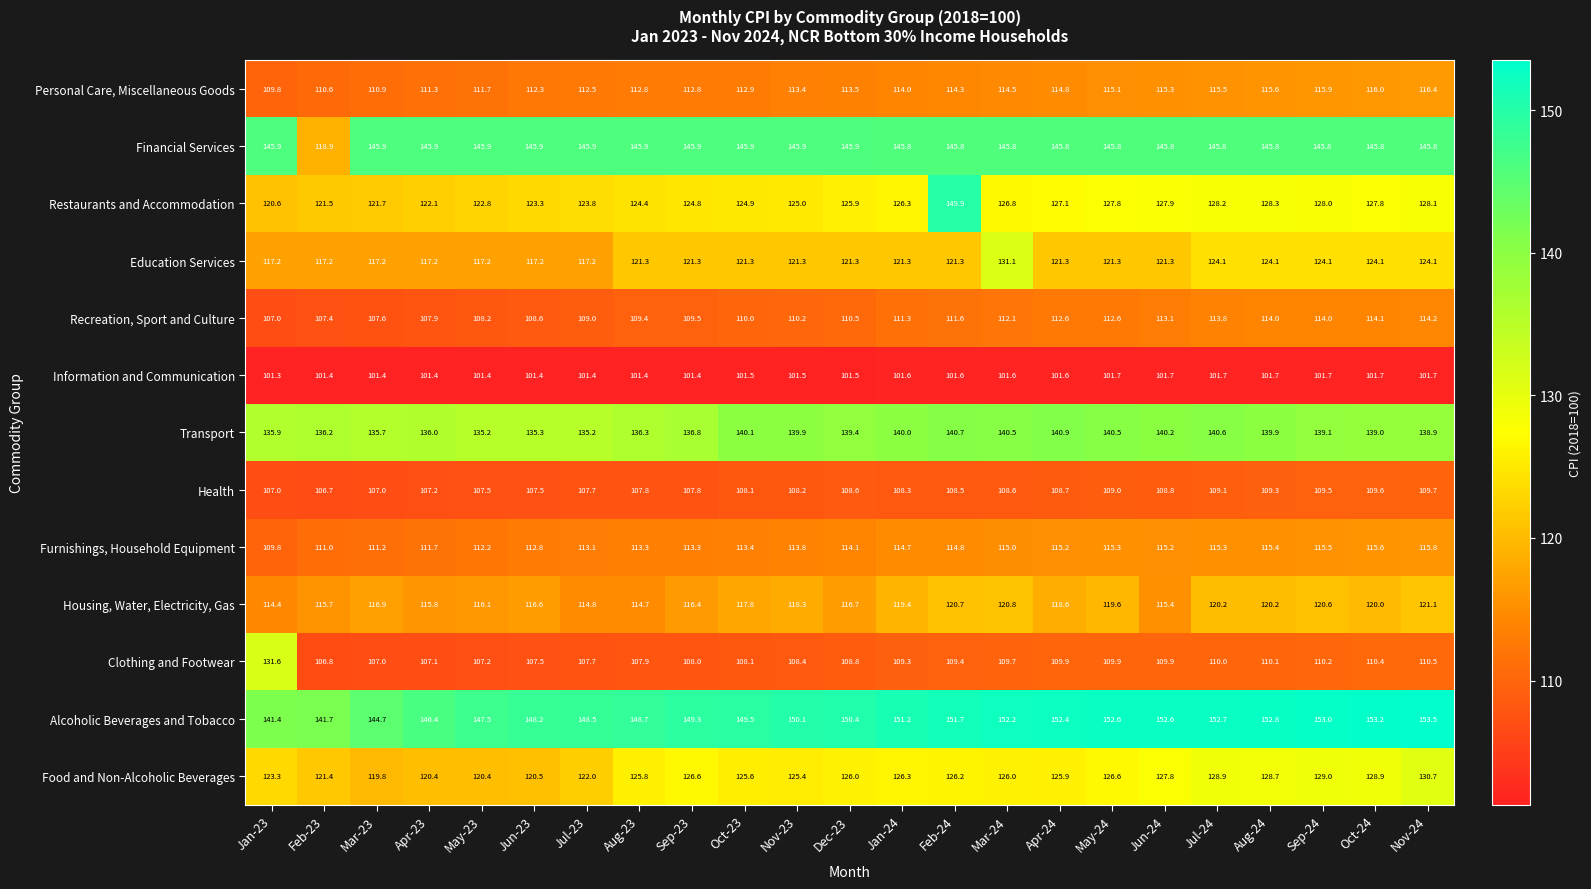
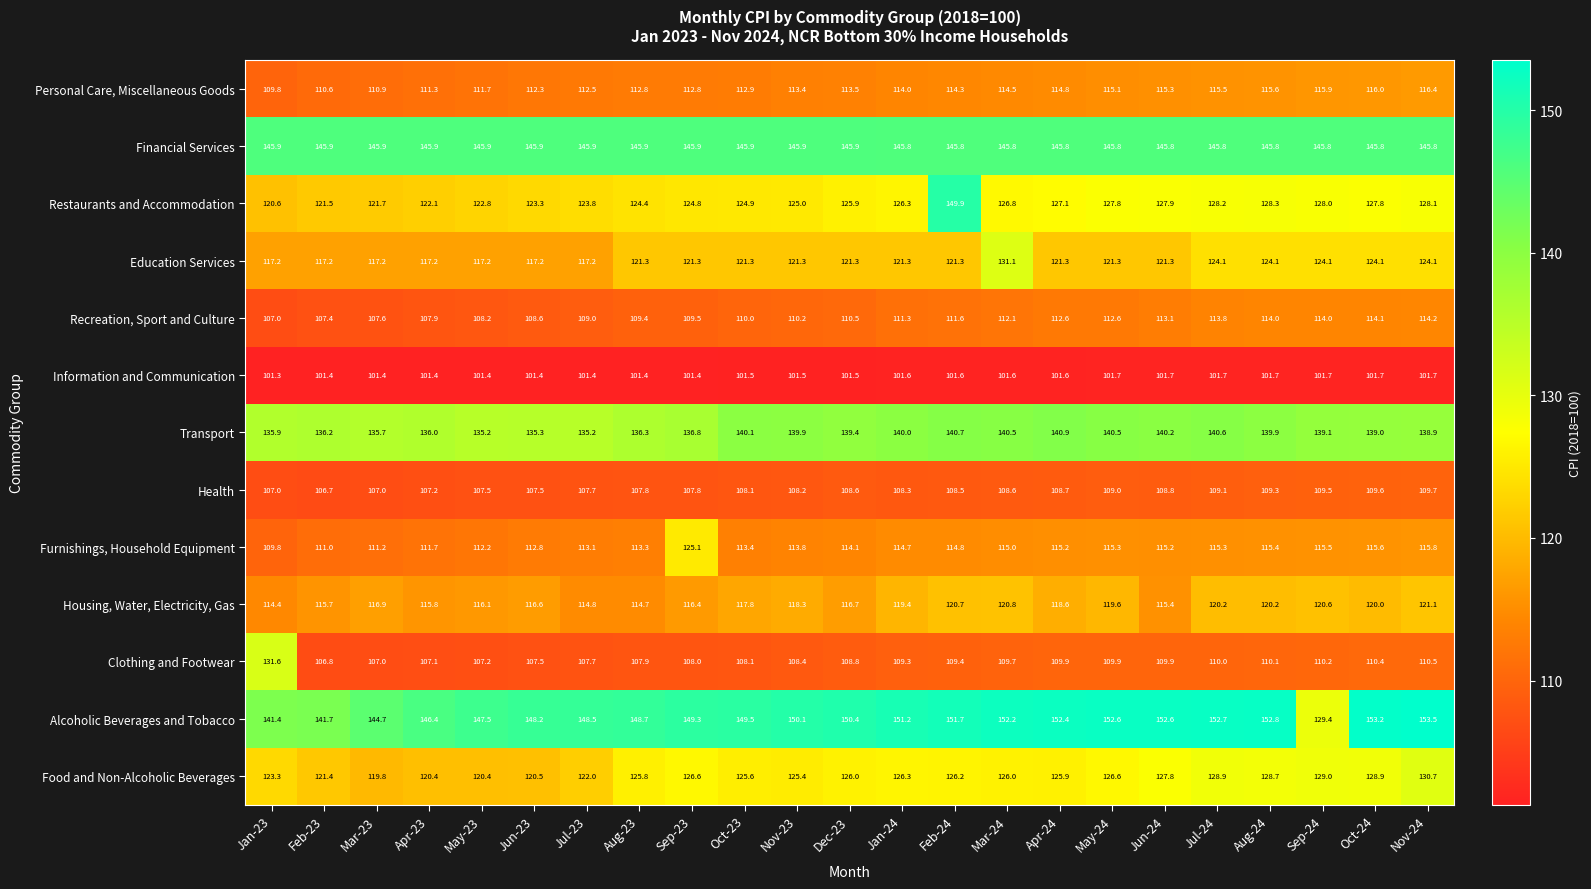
Financial Services, Feb-23: 118.9 -> 145.9
Furnishings, Household Equipment, Sep-23: 113.3 -> 125.1
Alcoholic Beverages and Tobacco, Sep-24: 153.0 -> 129.4
